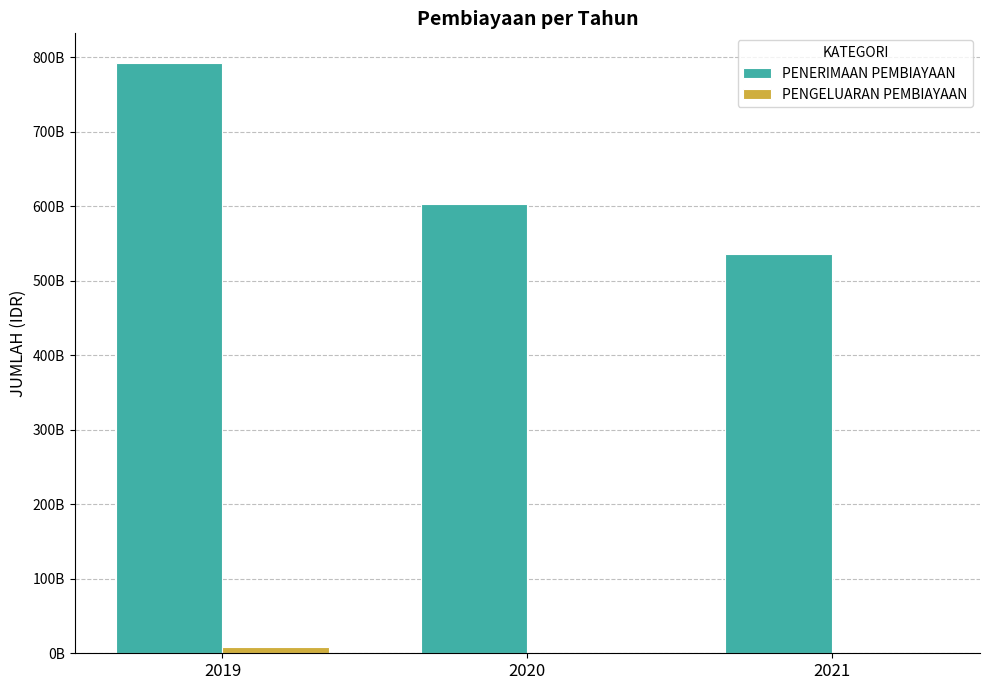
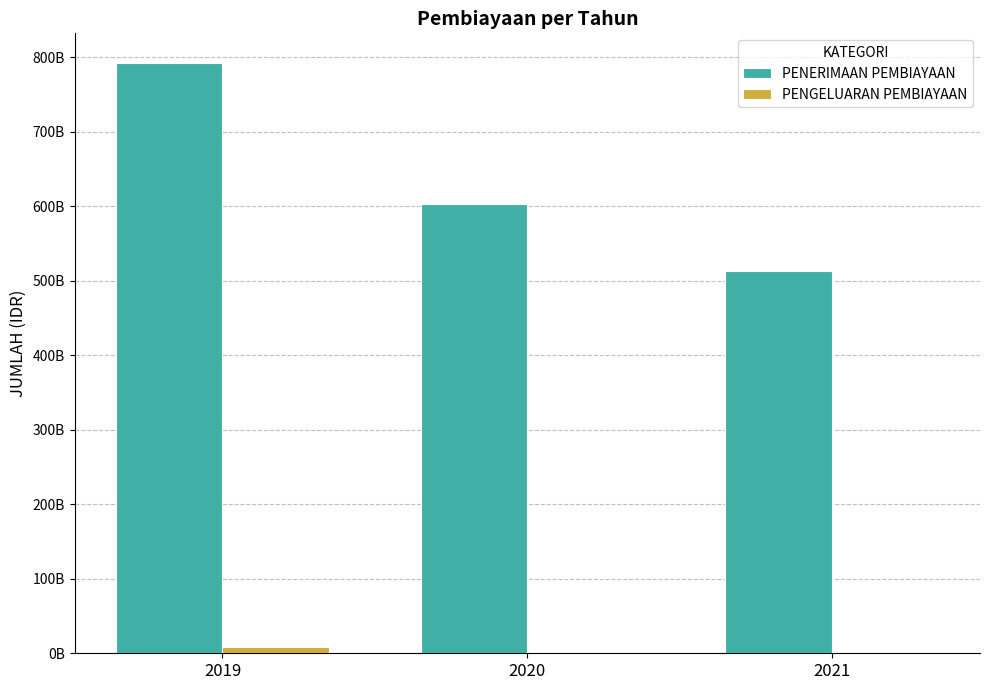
PENERIMAAN PEMBIAYAAN, 2021: 540000000000 -> 510000000000
